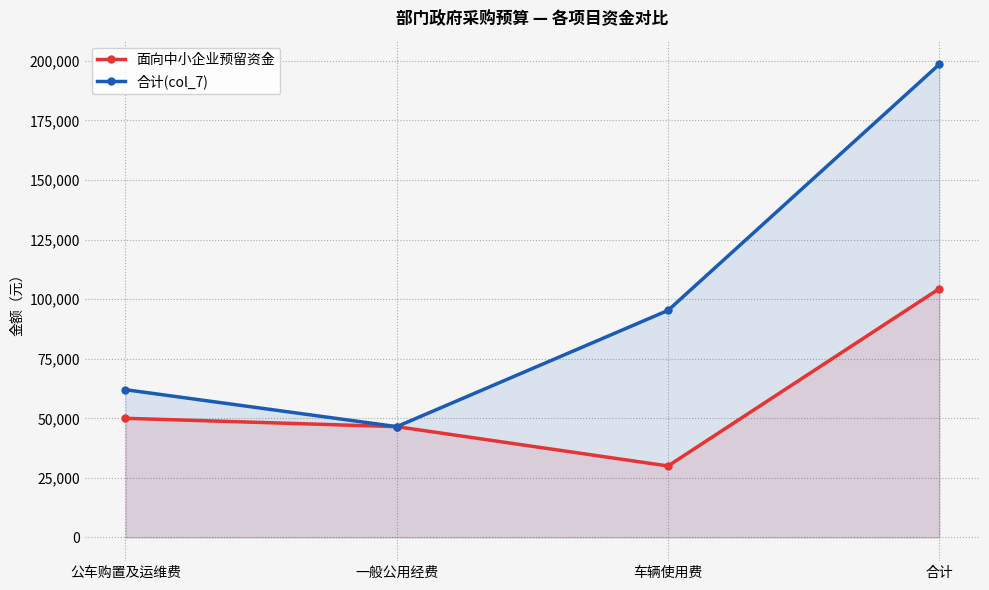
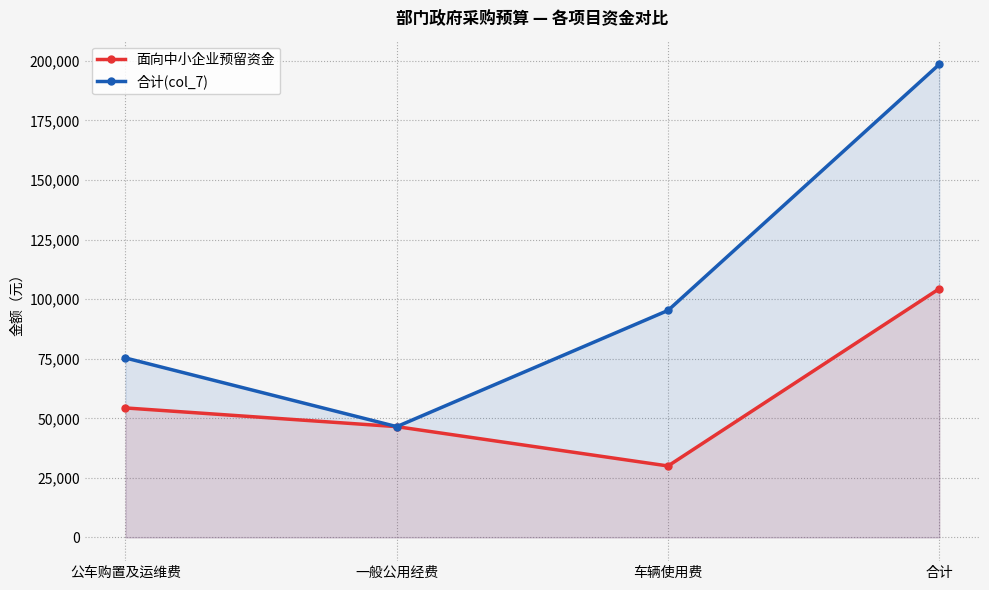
面向中小企业预留资金, 公车购置及运维费: 50,000 -> 54,000
合计(col_7), 公车购置及运维费: 62,000 -> 75,000
